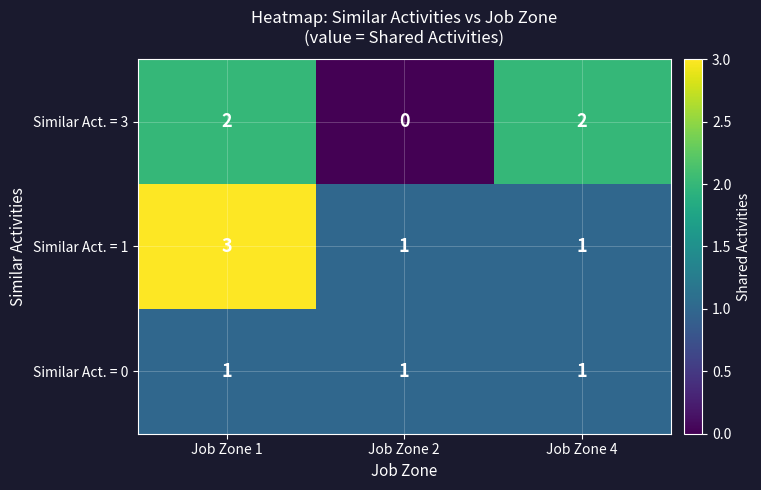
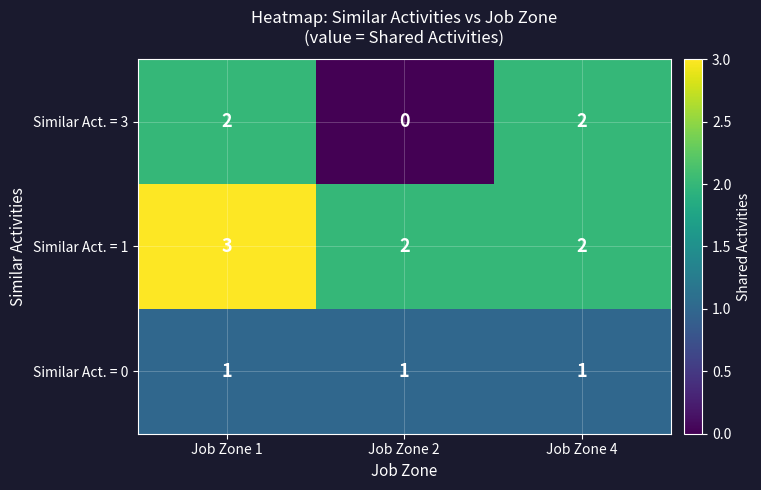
Similar Act. = 1, Job Zone 2: 1 -> 2
Similar Act. = 1, Job Zone 4: 1 -> 2
